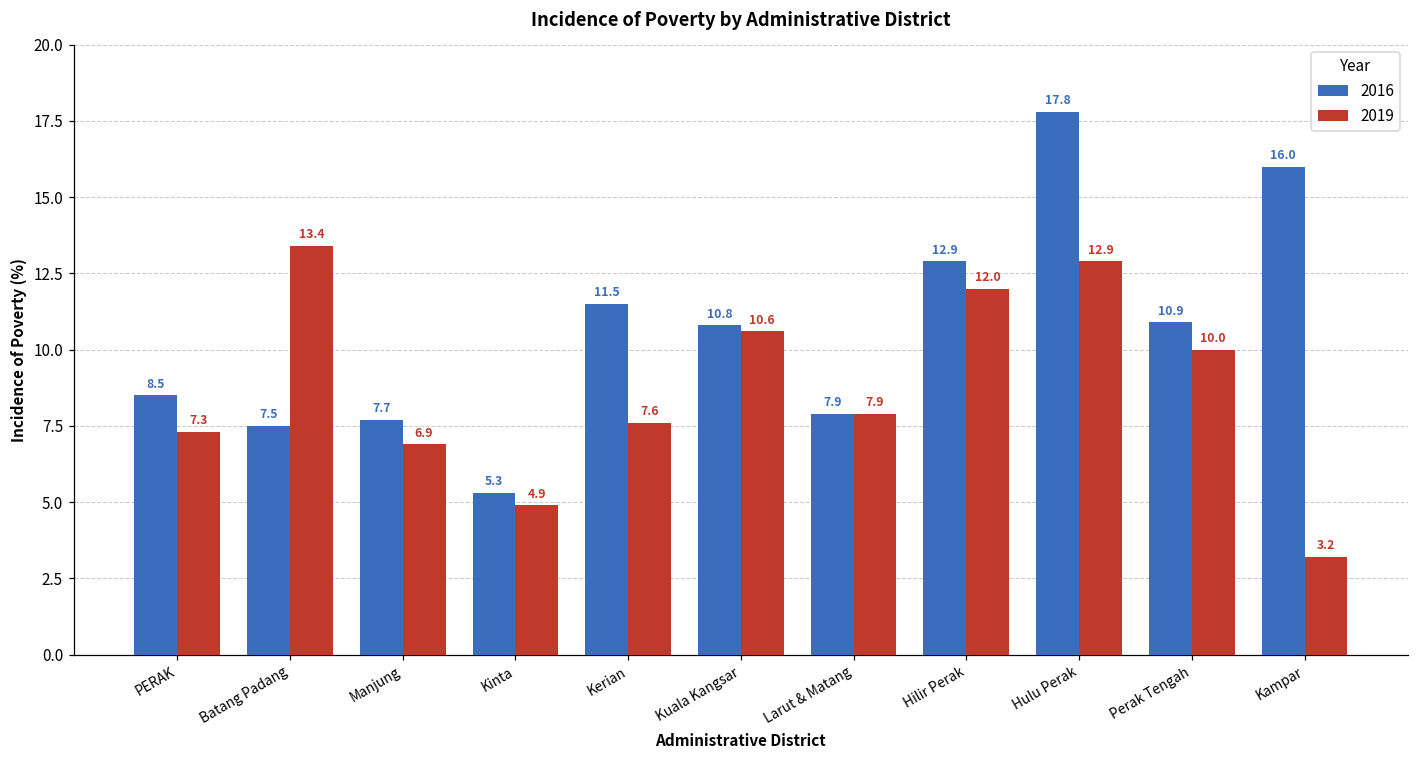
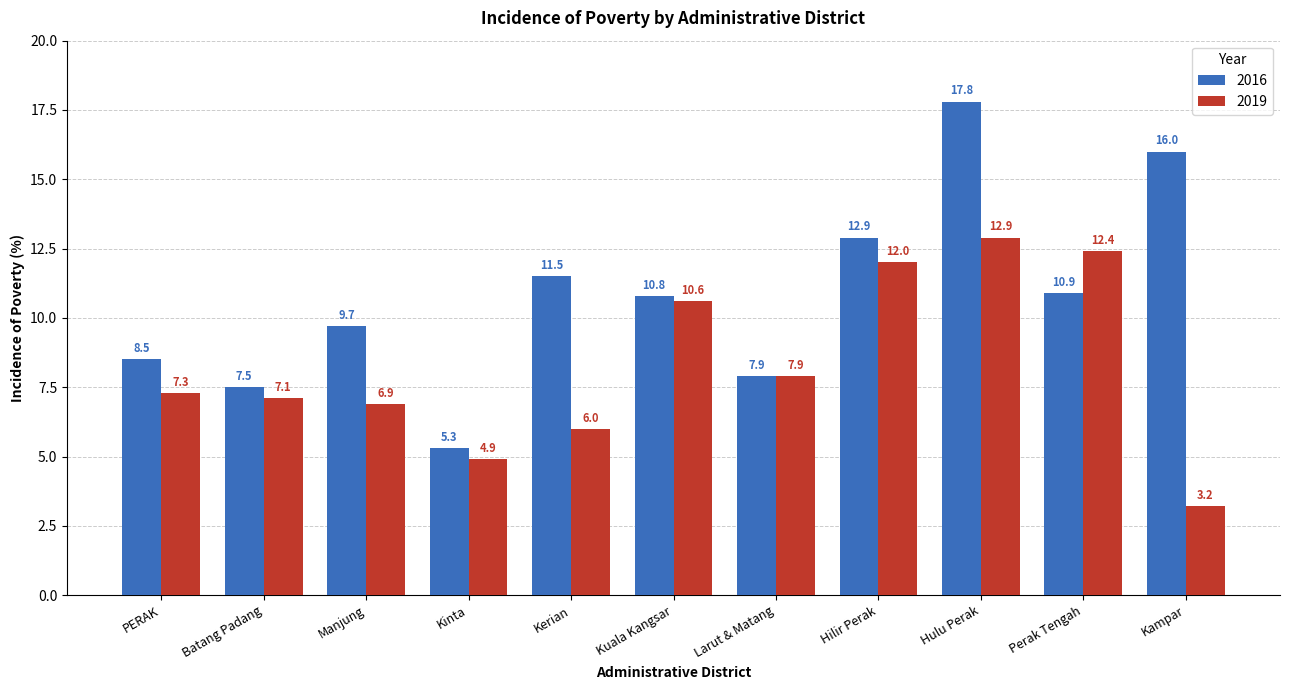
2019, Batang Padang: 13.4 -> 7.1
2016, Manjung: 7.7 -> 9.7
2019, Kerian: 7.6 -> 6.0
2019, Perak Tengah: 10.0 -> 12.4
